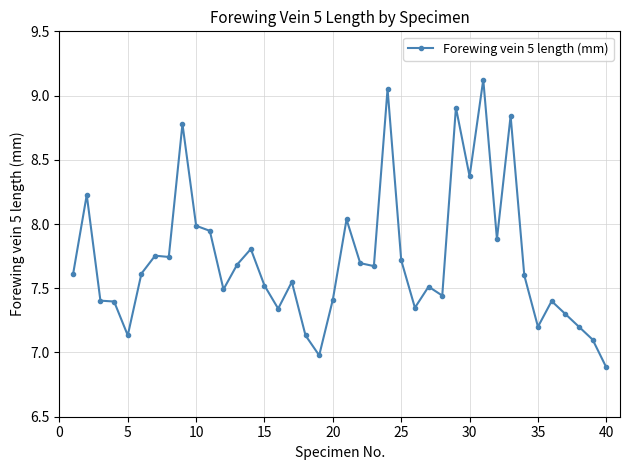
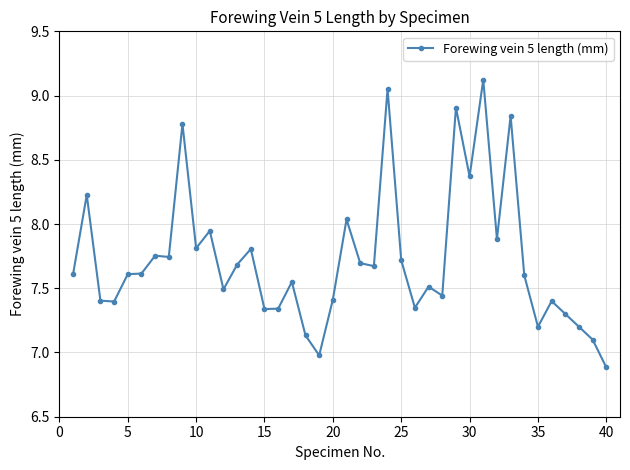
5: 7.13 -> 7.61
10: 7.99 -> 7.81
15: 7.52 -> 7.34
